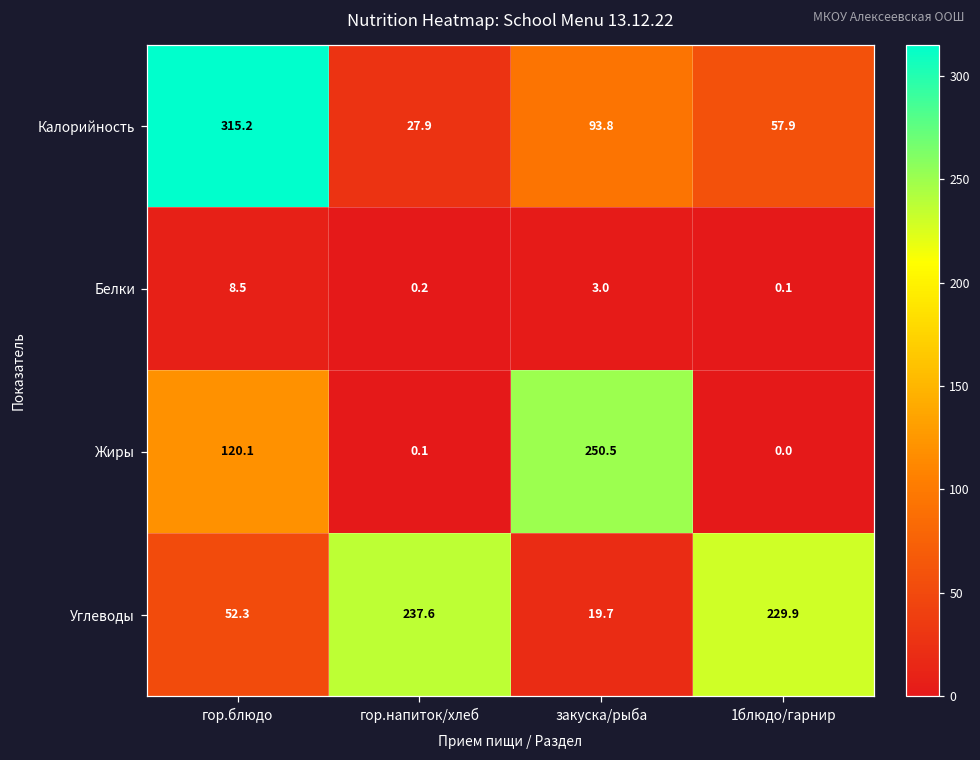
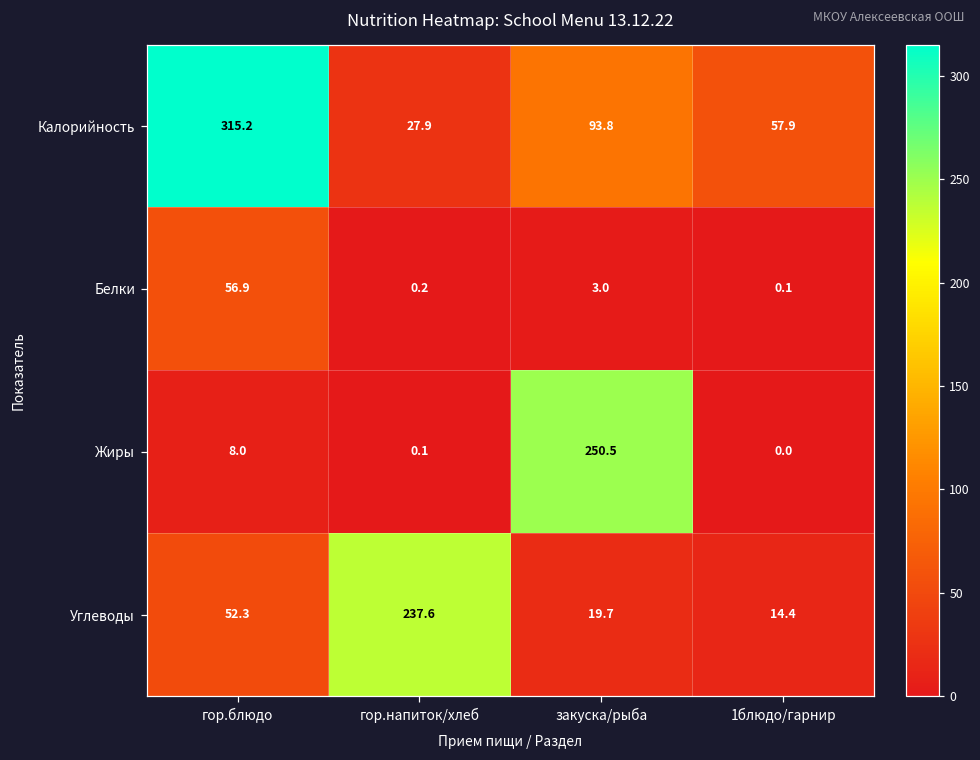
Белки, гор.блюдо: 8.5 -> 56.9
Жиры, гор.блюдо: 120.1 -> 8.0
Углеводы, 1блюдо/гарнир: 229.9 -> 14.4
